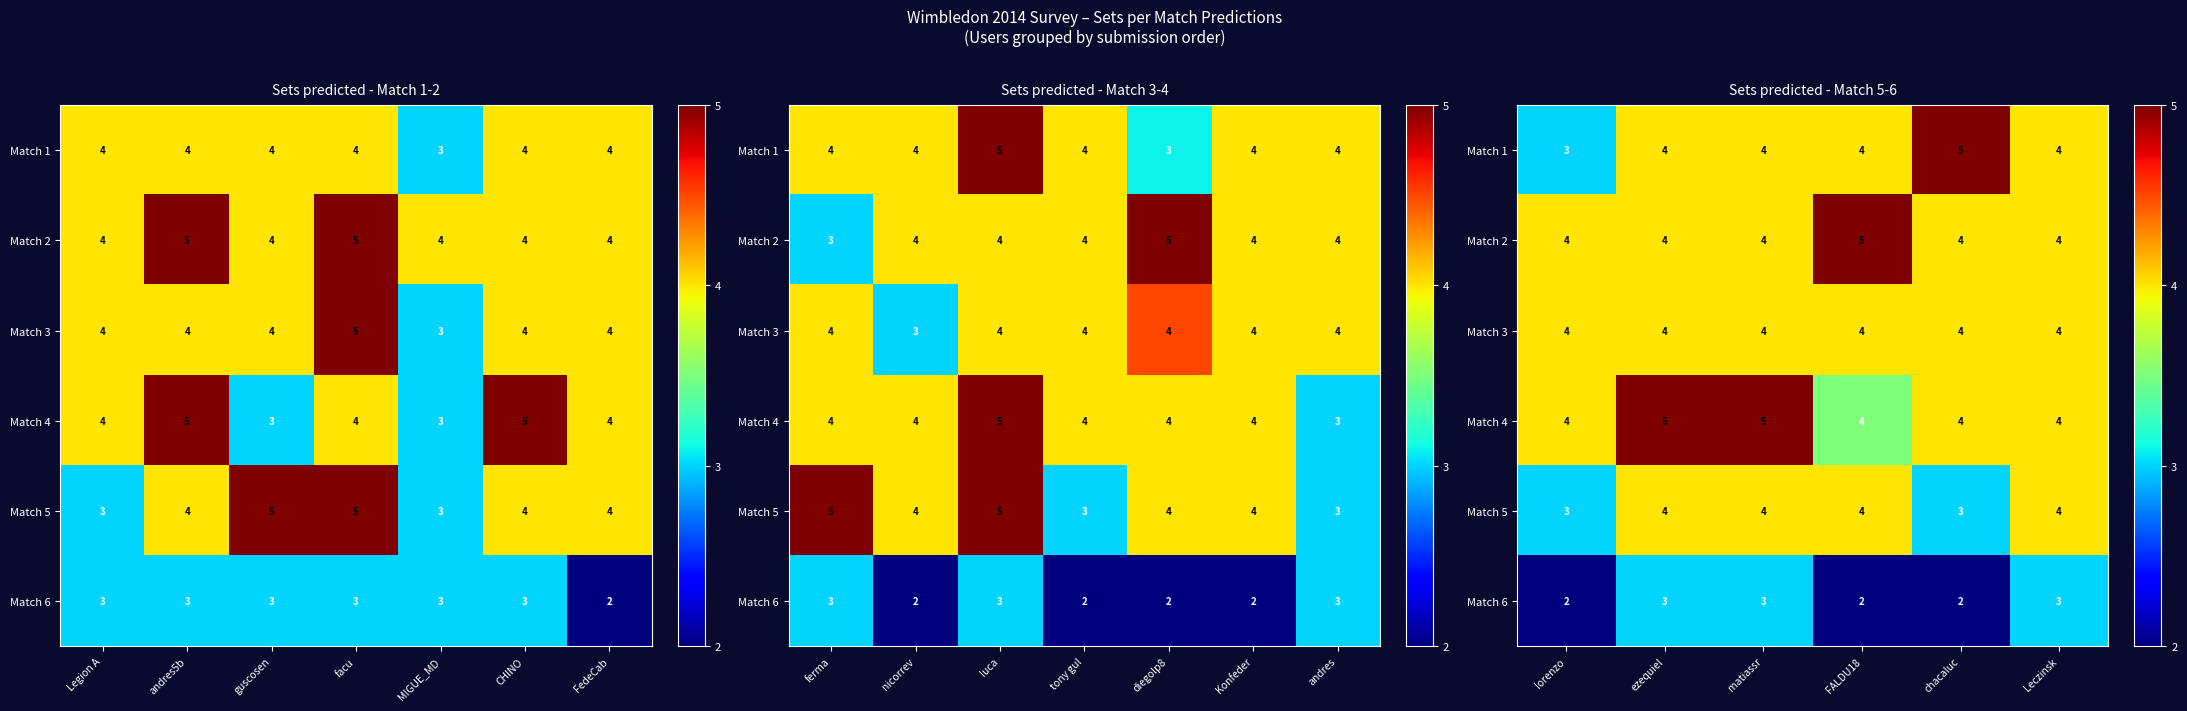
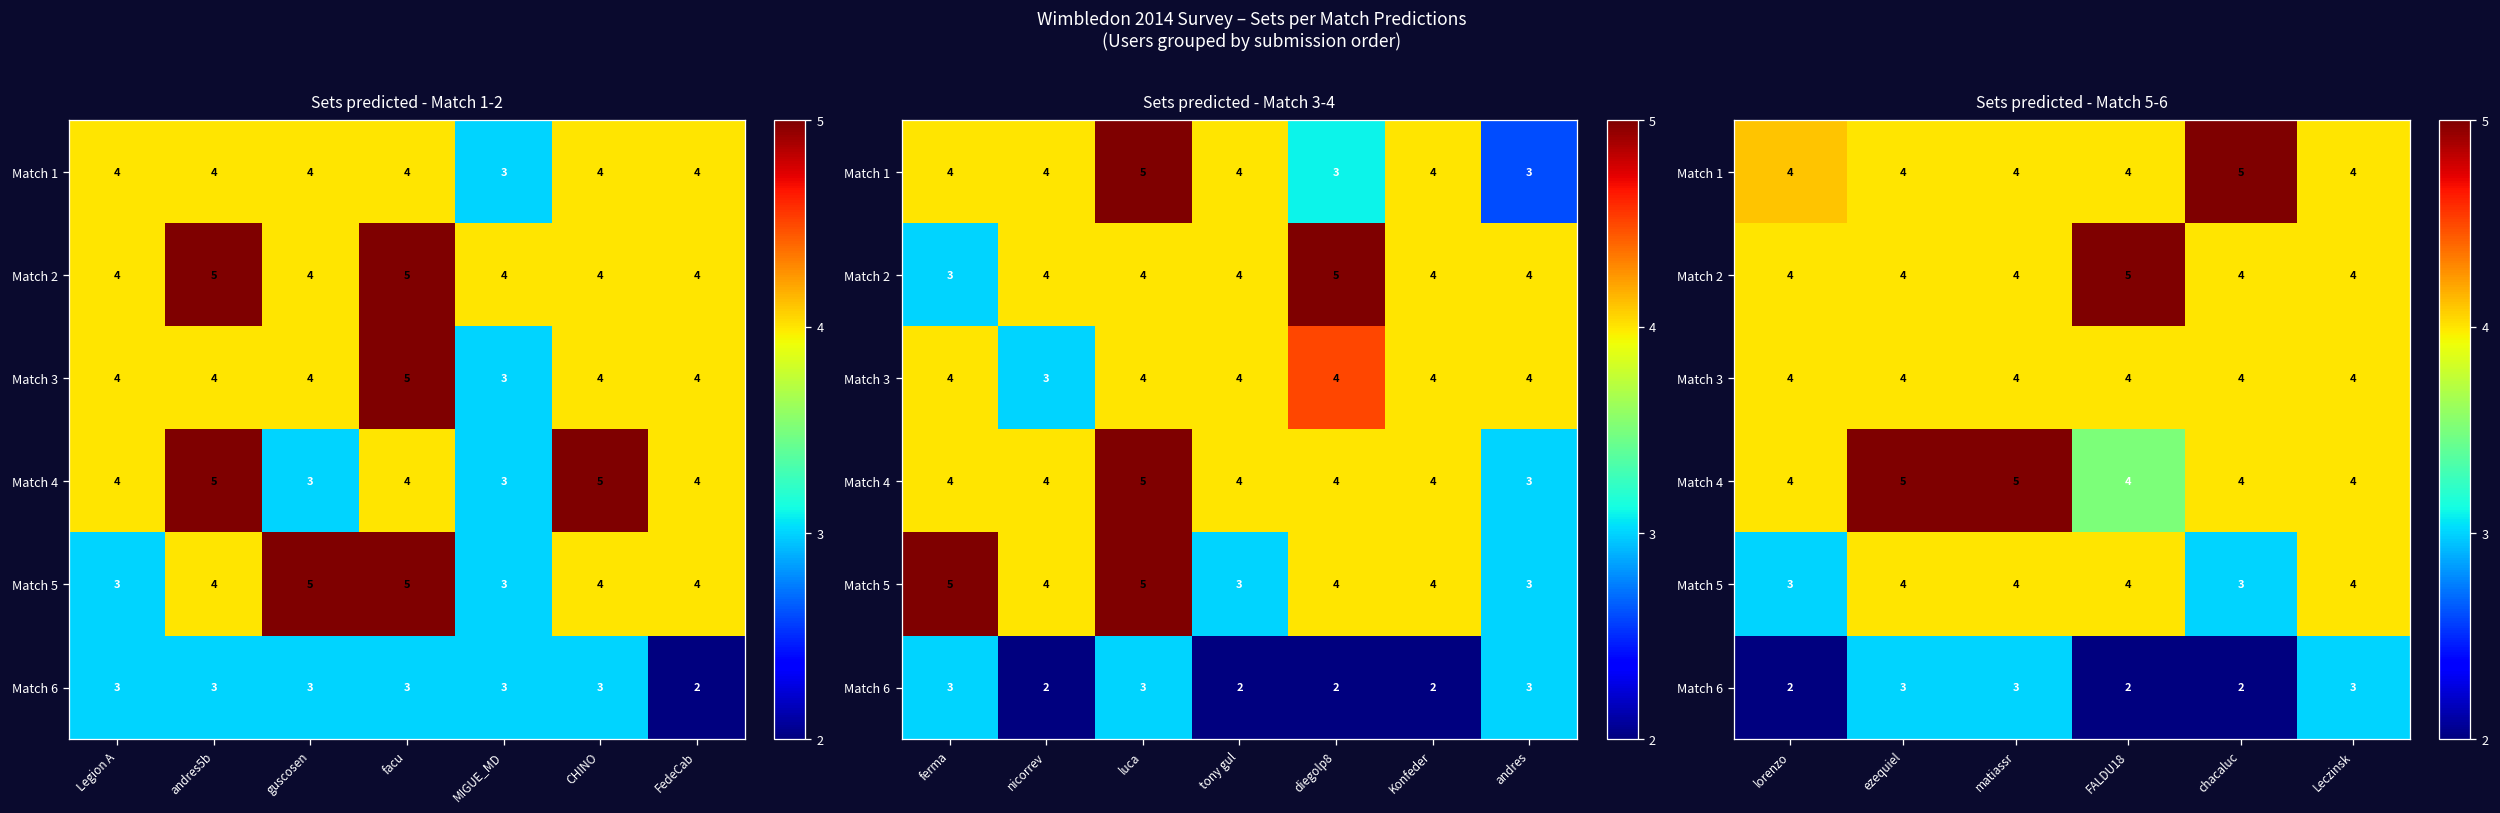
Sets predicted - Match 3-4, Match 1, andres: 4 -> 3
Sets predicted - Match 5-6, Match 1, lorenzo: 3 -> 4
